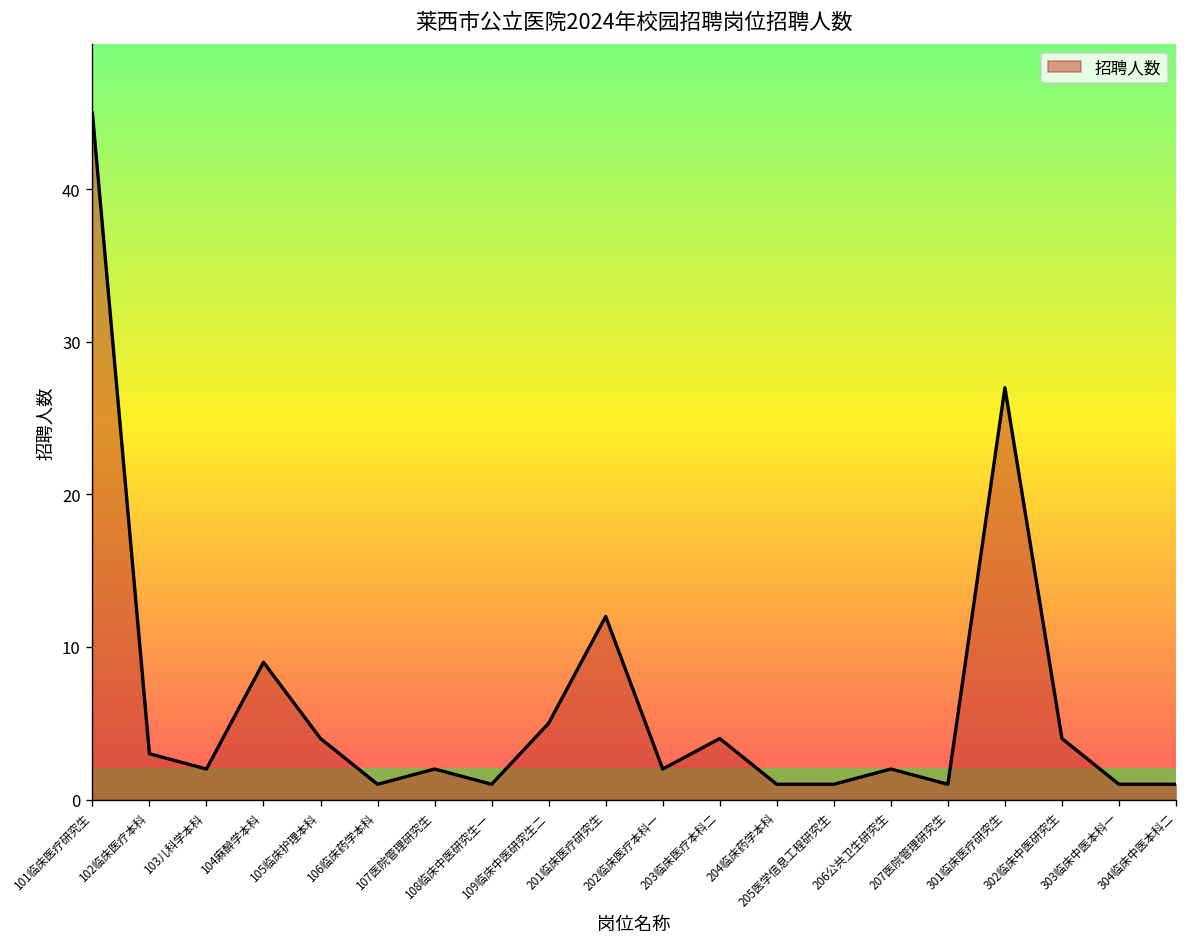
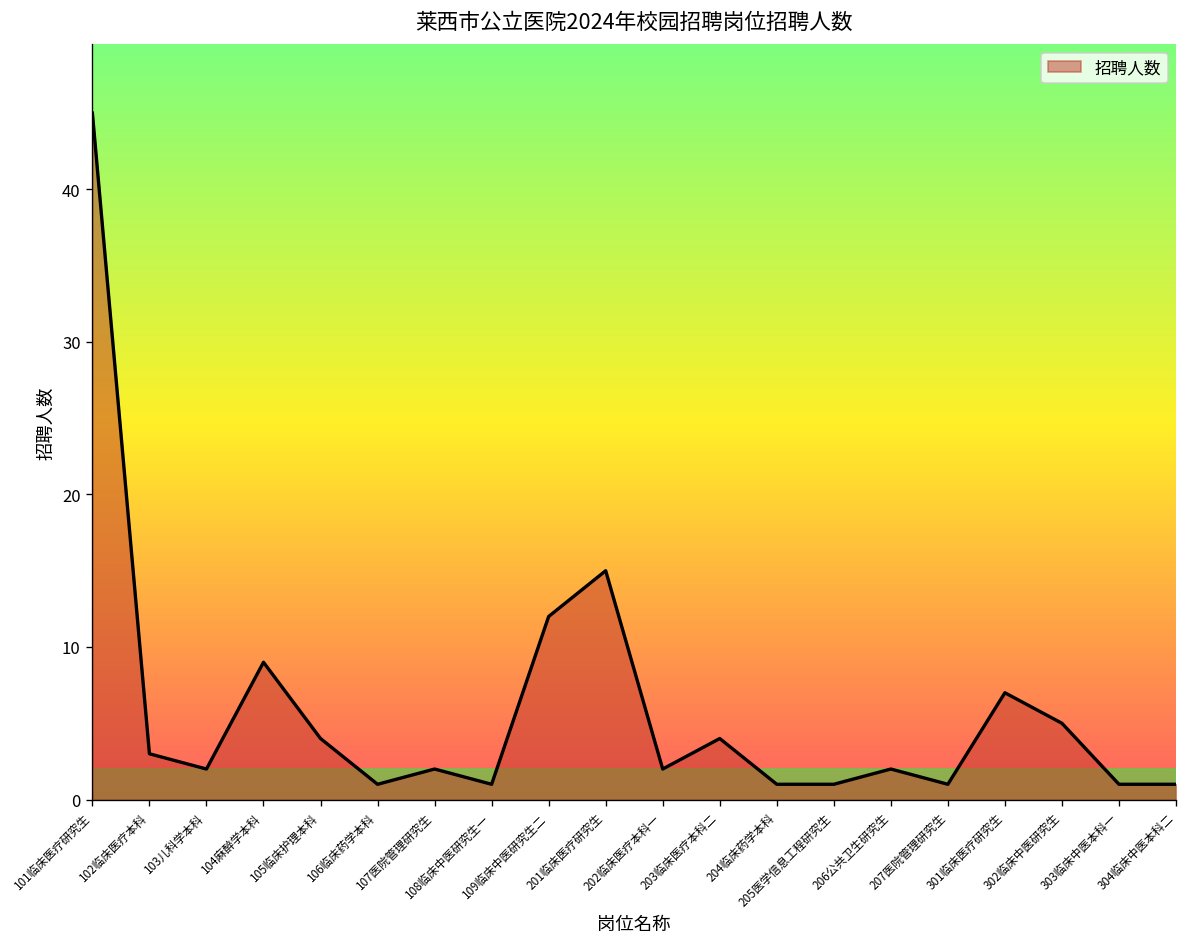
109临床中医研究生二: 5 -> 12
201临床医疗研究生: 12 -> 15
301临床医疗研究生: 27 -> 7
302临床中医研究生: 4 -> 5
